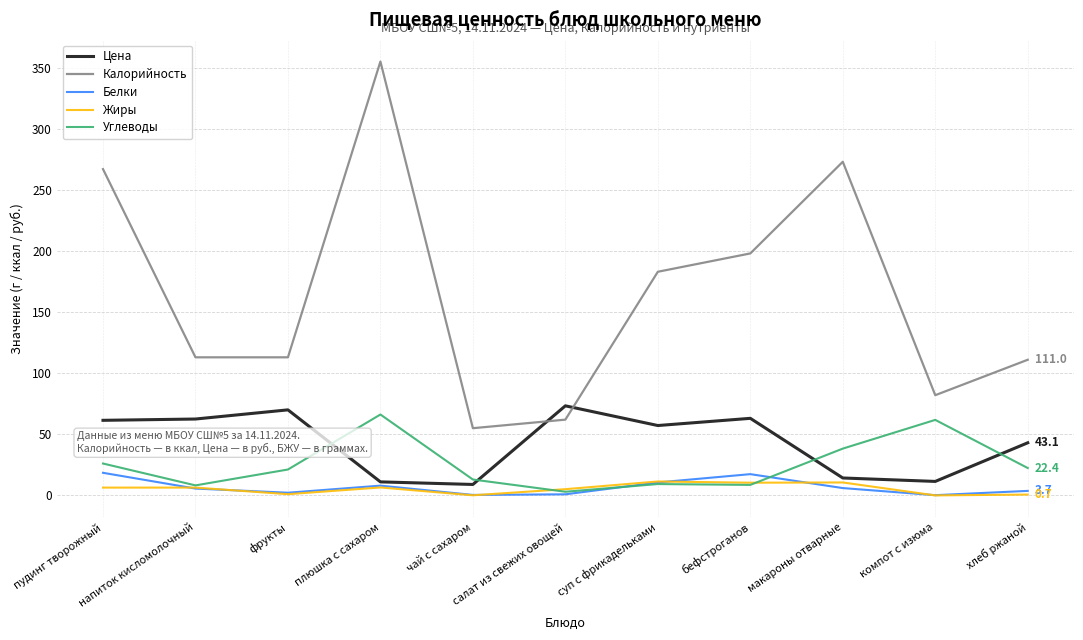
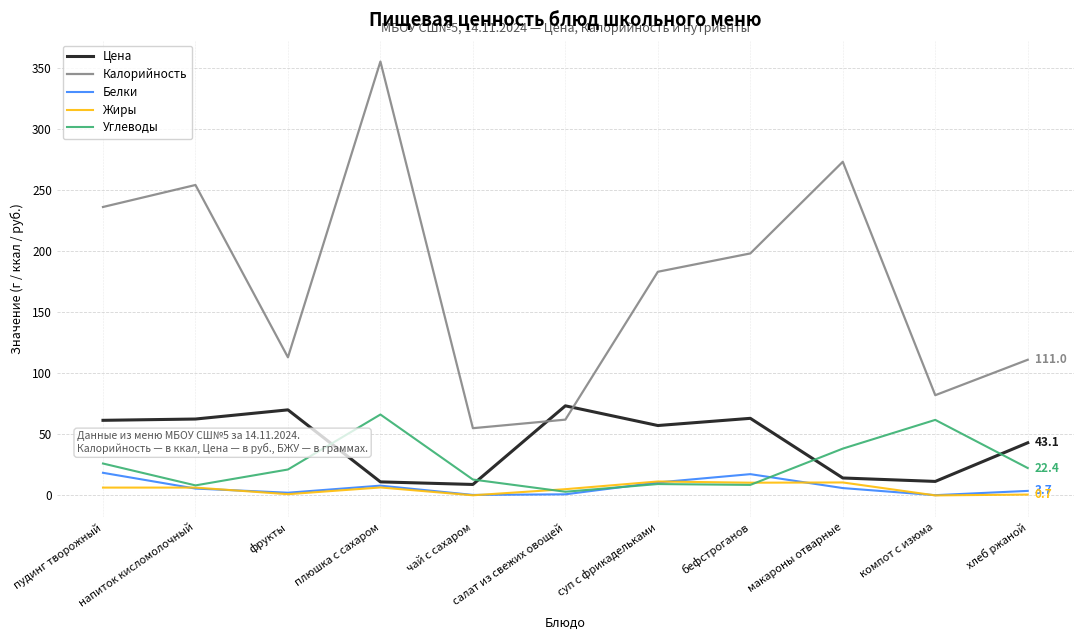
Калорийность, пудинг творожный: 267 -> 236
Калорийность, напиток кисломолочный: 113 -> 254
